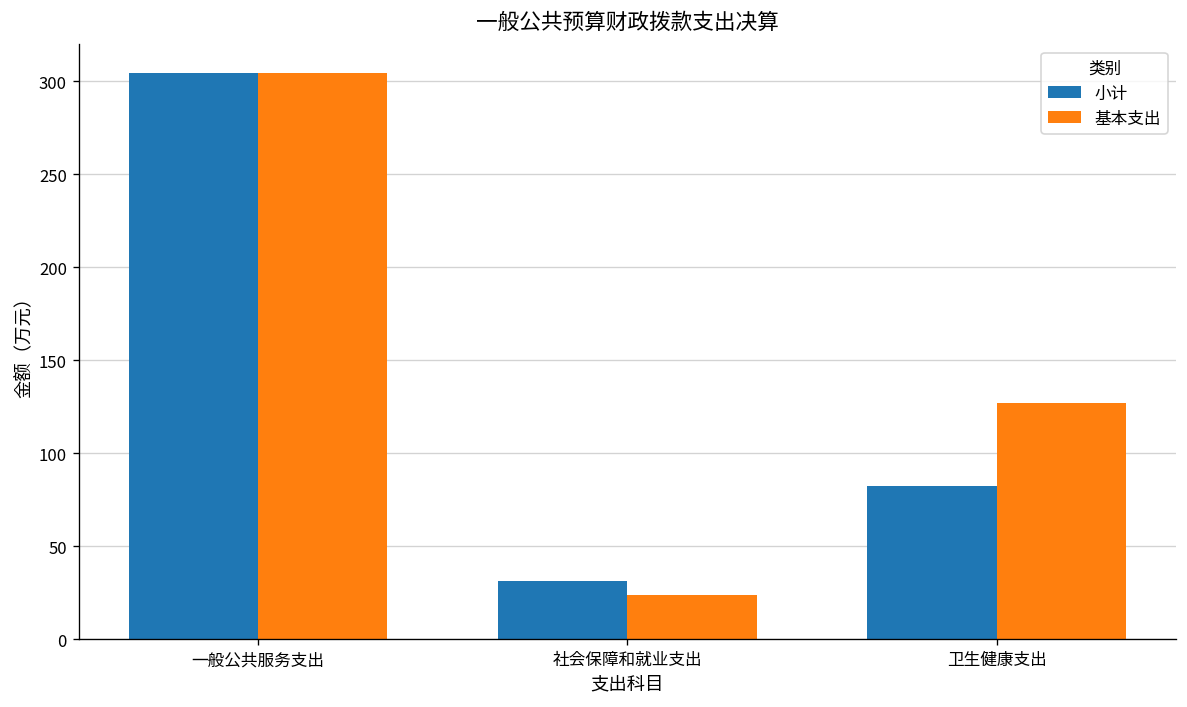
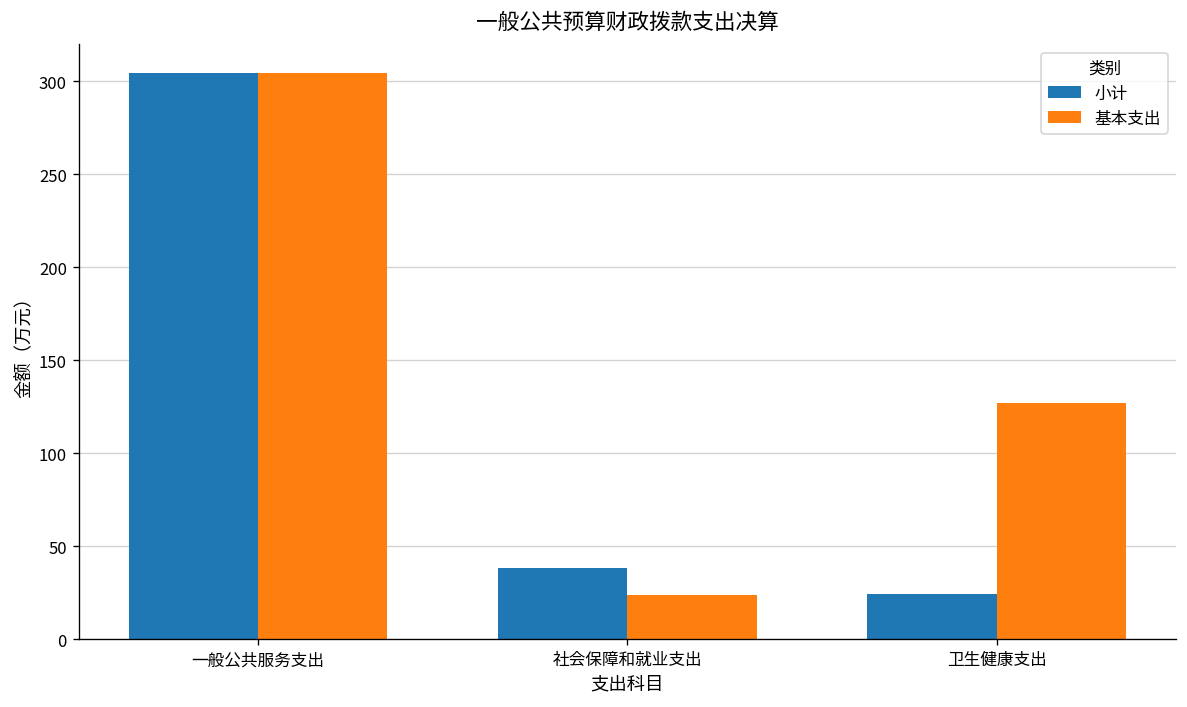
小计, 社会保障和就业支出: 32 -> 38
小计, 卫生健康支出: 83 -> 25
